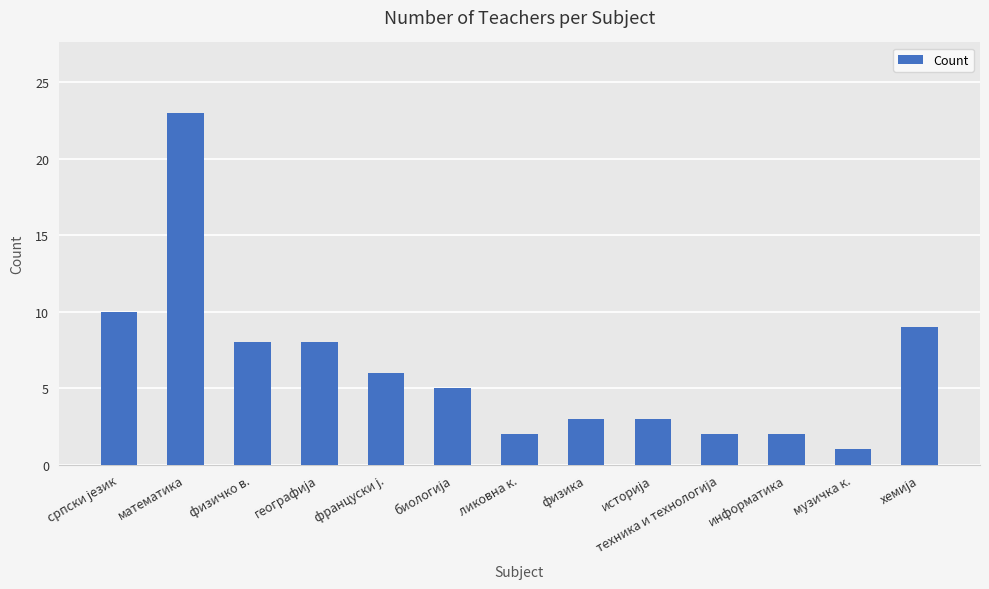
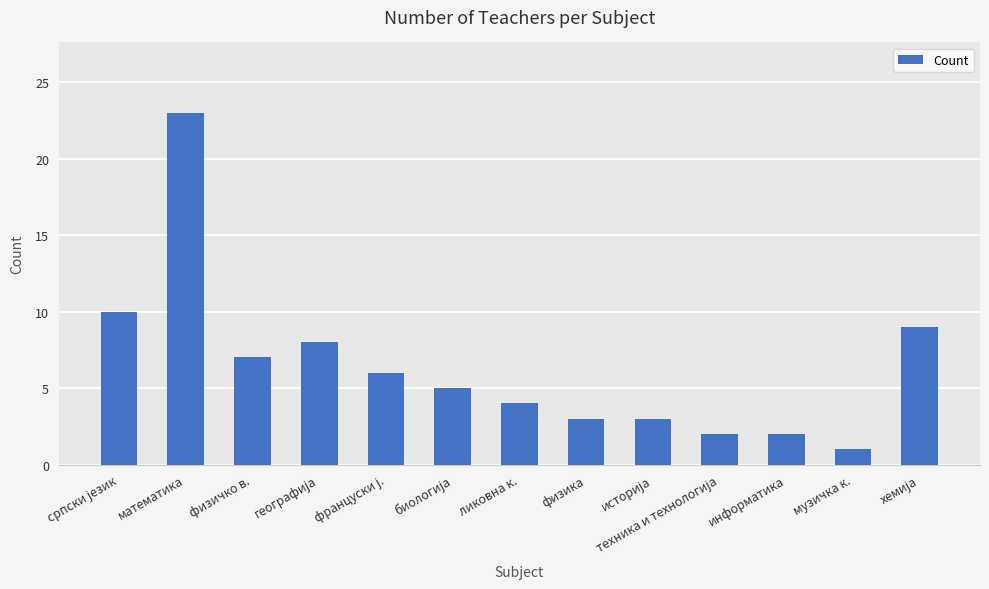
физичко в.: 8 -> 7
ликовна к.: 2 -> 4
